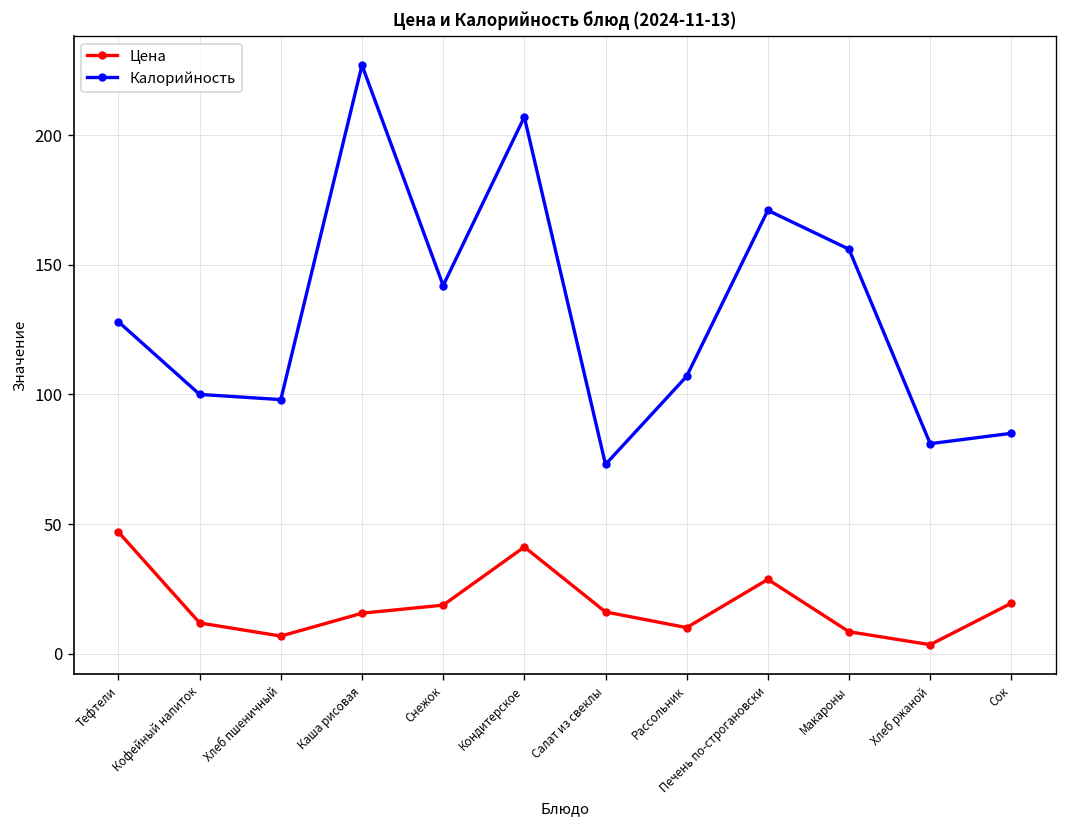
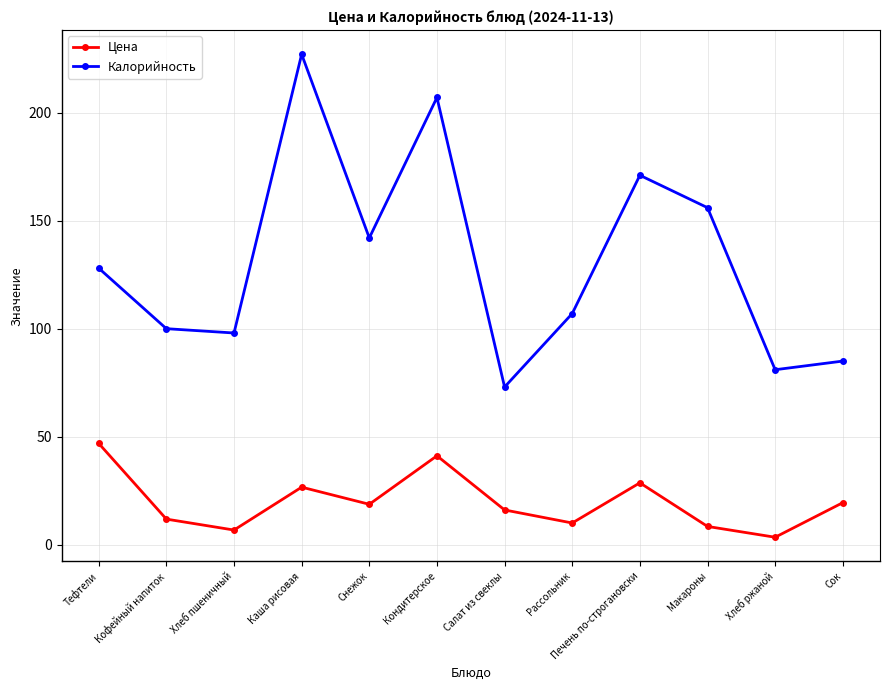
Цена, Каша рисовая: 16 -> 27
